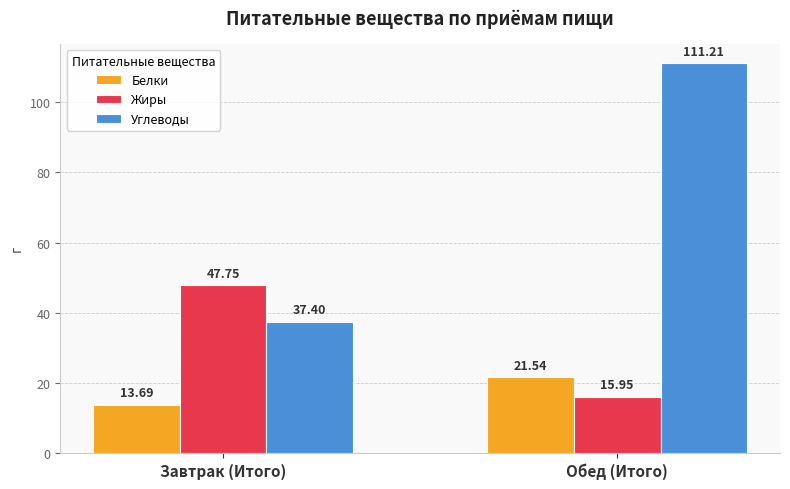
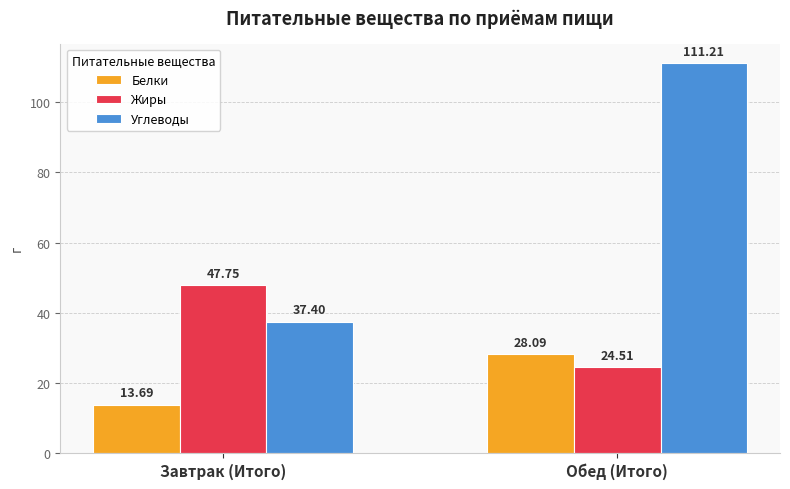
Белки, Обед (Итого): 21.54 -> 28.09
Жиры, Обед (Итого): 15.95 -> 24.51
